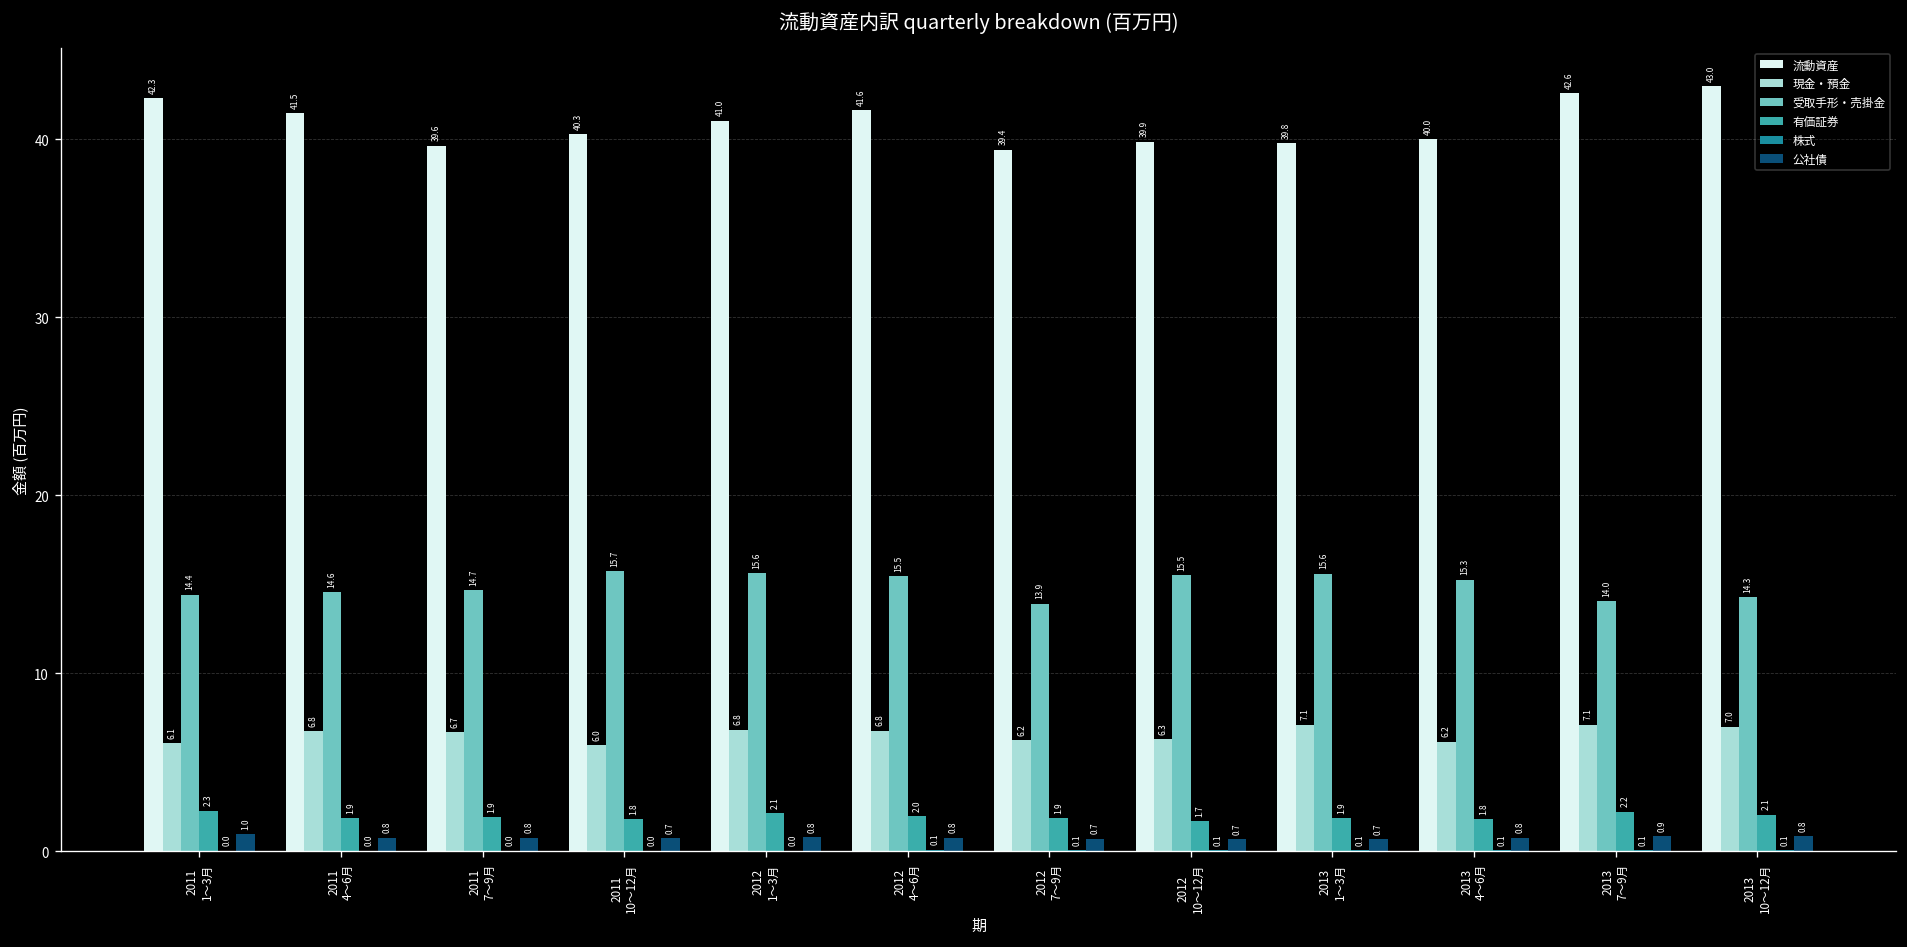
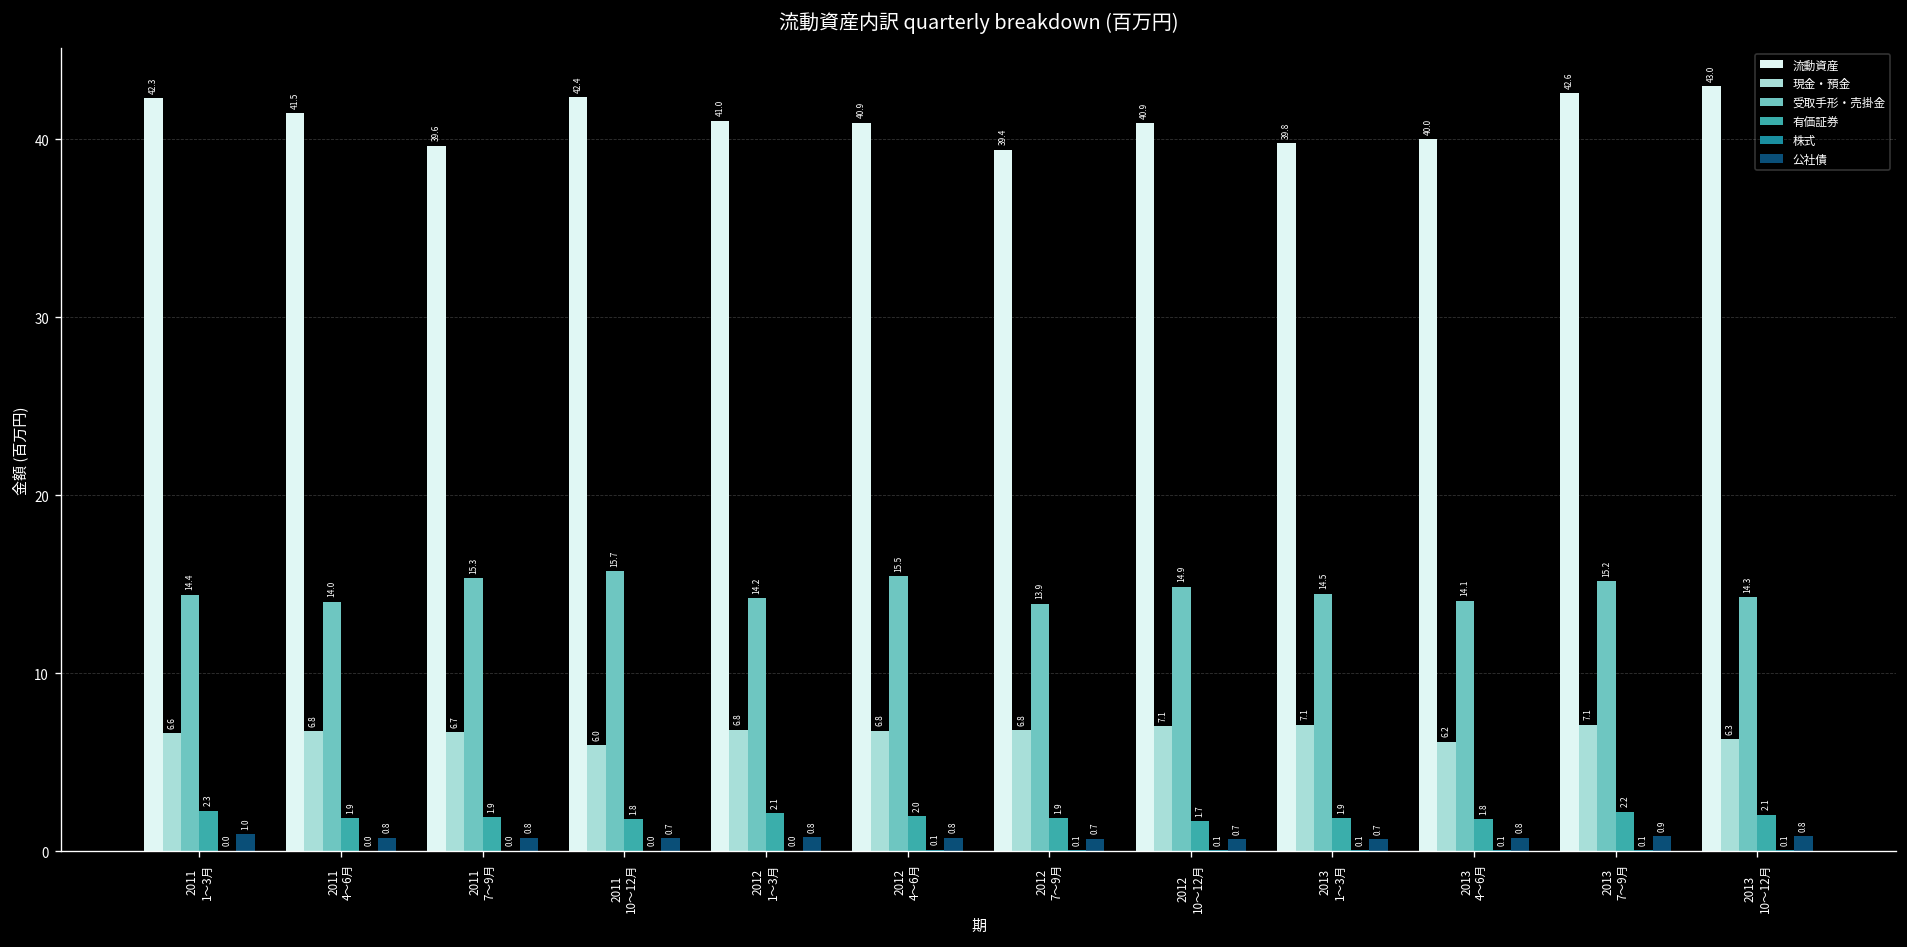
現金・預金, 2011 1～3月: 6.1 -> 6.6
受取手形・売掛金, 2011 4～6月: 14.6 -> 14.0
受取手形・売掛金, 2011 7～9月: 14.7 -> 15.3
流動資産, 2011 10～12月: 40.3 -> 42.4
受取手形・売掛金, 2012 1～3月: 15.6 -> 14.2
流動資産, 2012 4～6月: 41.6 -> 40.9
現金・預金, 2012 7～9月: 6.2 -> 6.8
流動資産, 2012 10～12月: 39.9 -> 40.9
現金・預金, 2012 10～12月: 6.3 -> 7.1
受取手形・売掛金, 2012 10～12月: 15.5 -> 14.9
受取手形・売掛金, 2013 1～3月: 15.6 -> 14.5
受取手形・売掛金, 2013 4～6月: 15.3 -> 14.1
受取手形・売掛金, 2013 7～9月: 14.0 -> 15.2
現金・預金, 2013 10～12月: 7.0 -> 6.3
